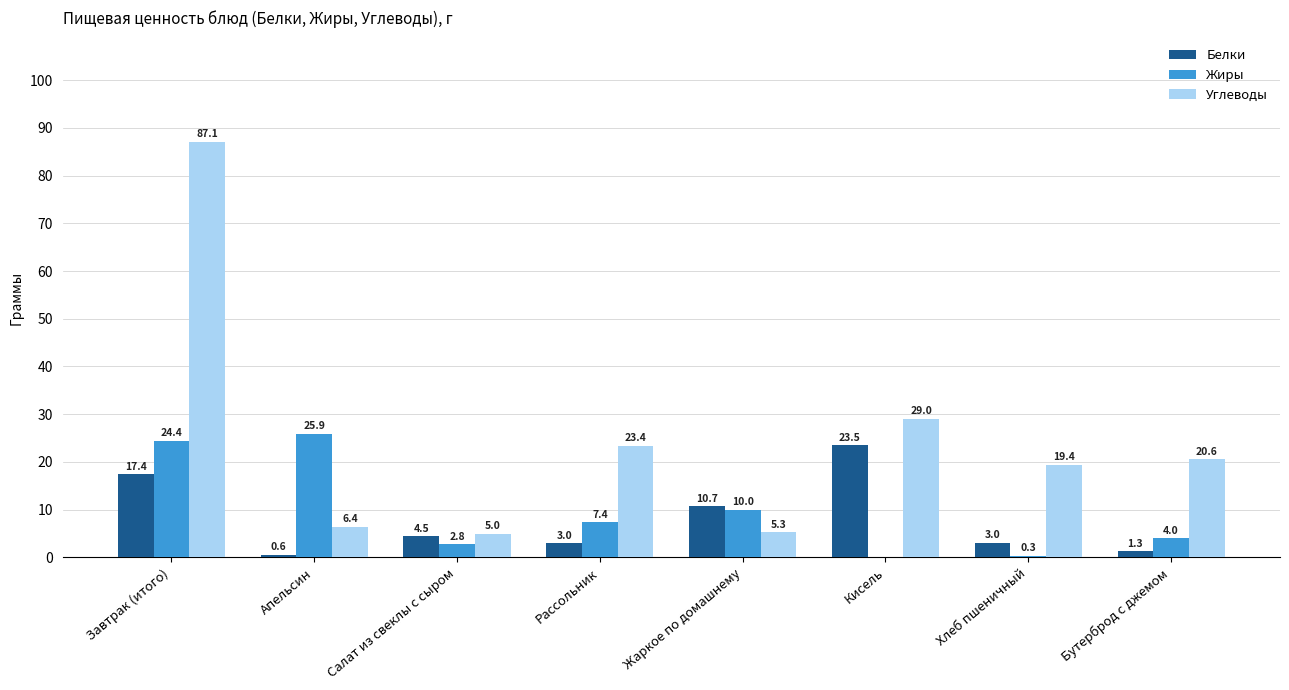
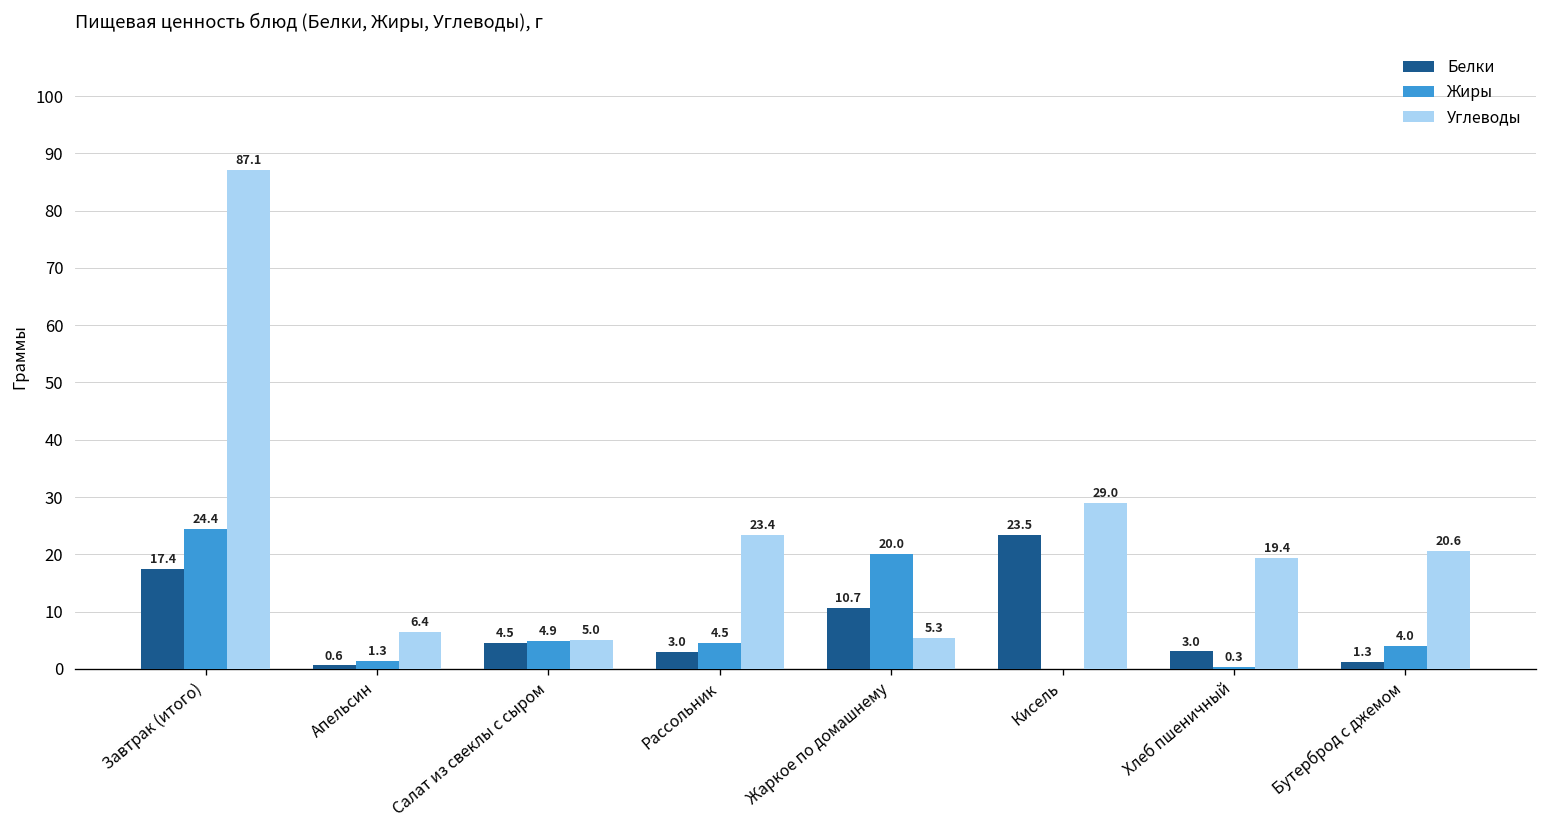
Жиры, Апельсин: 25.9 -> 1.3
Жиры, Салат из свеклы с сыром: 2.8 -> 4.9
Жиры, Рассольник: 7.4 -> 4.5
Жиры, Жаркое по домашнему: 10.0 -> 20.0
